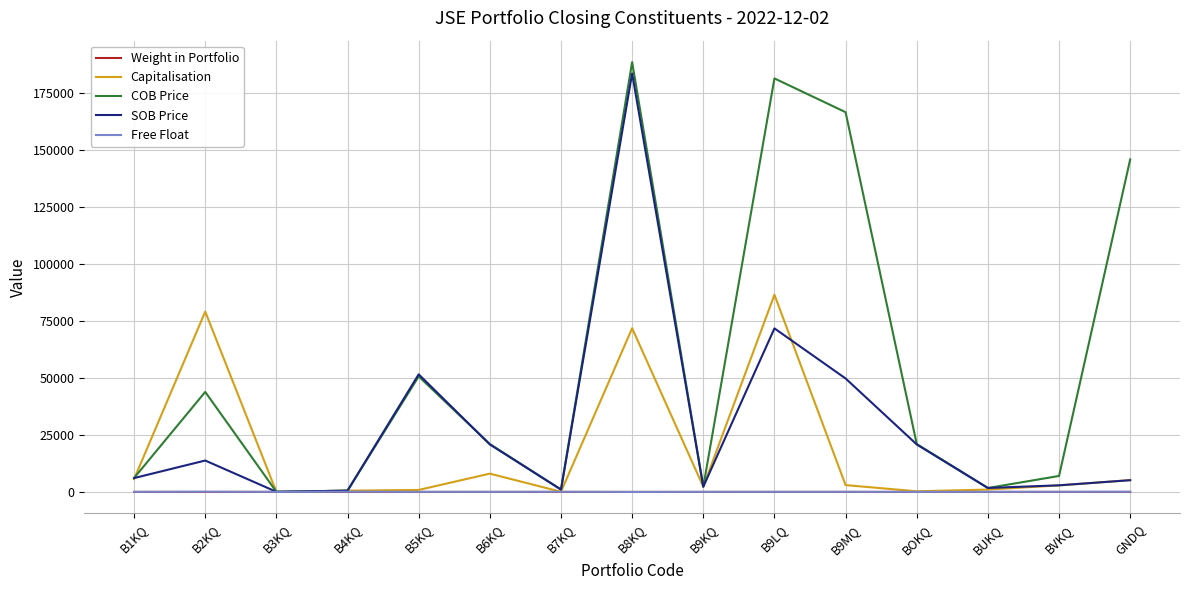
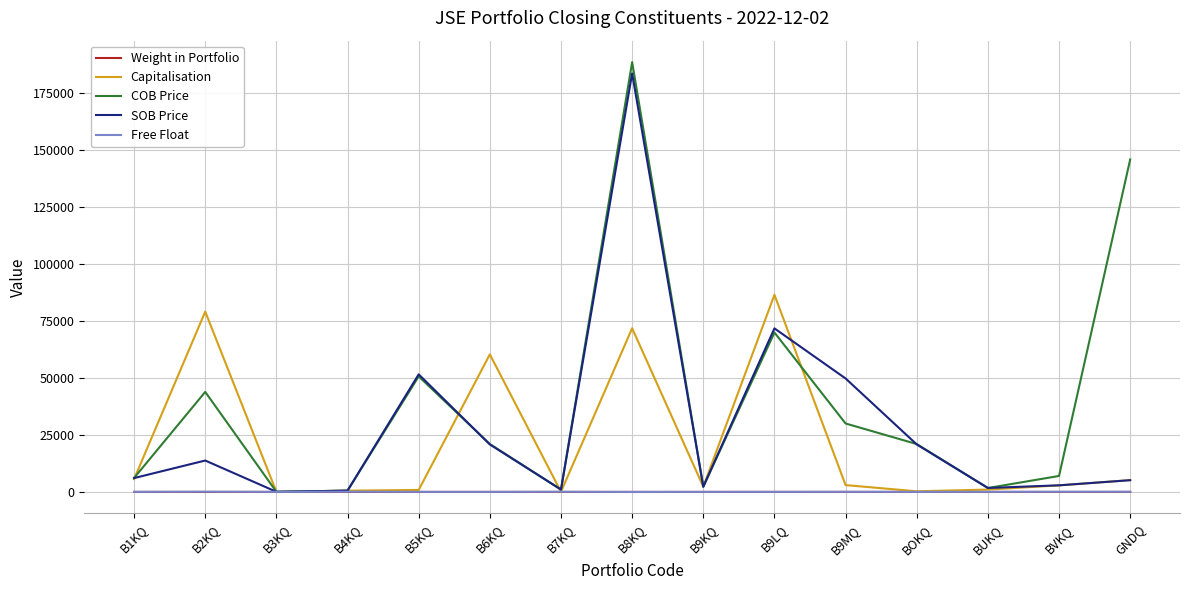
Capitalisation, B6KQ: 8000 -> 60000
COB Price, B9LQ: 181000 -> 70000
COB Price, B9MQ: 167000 -> 30000
